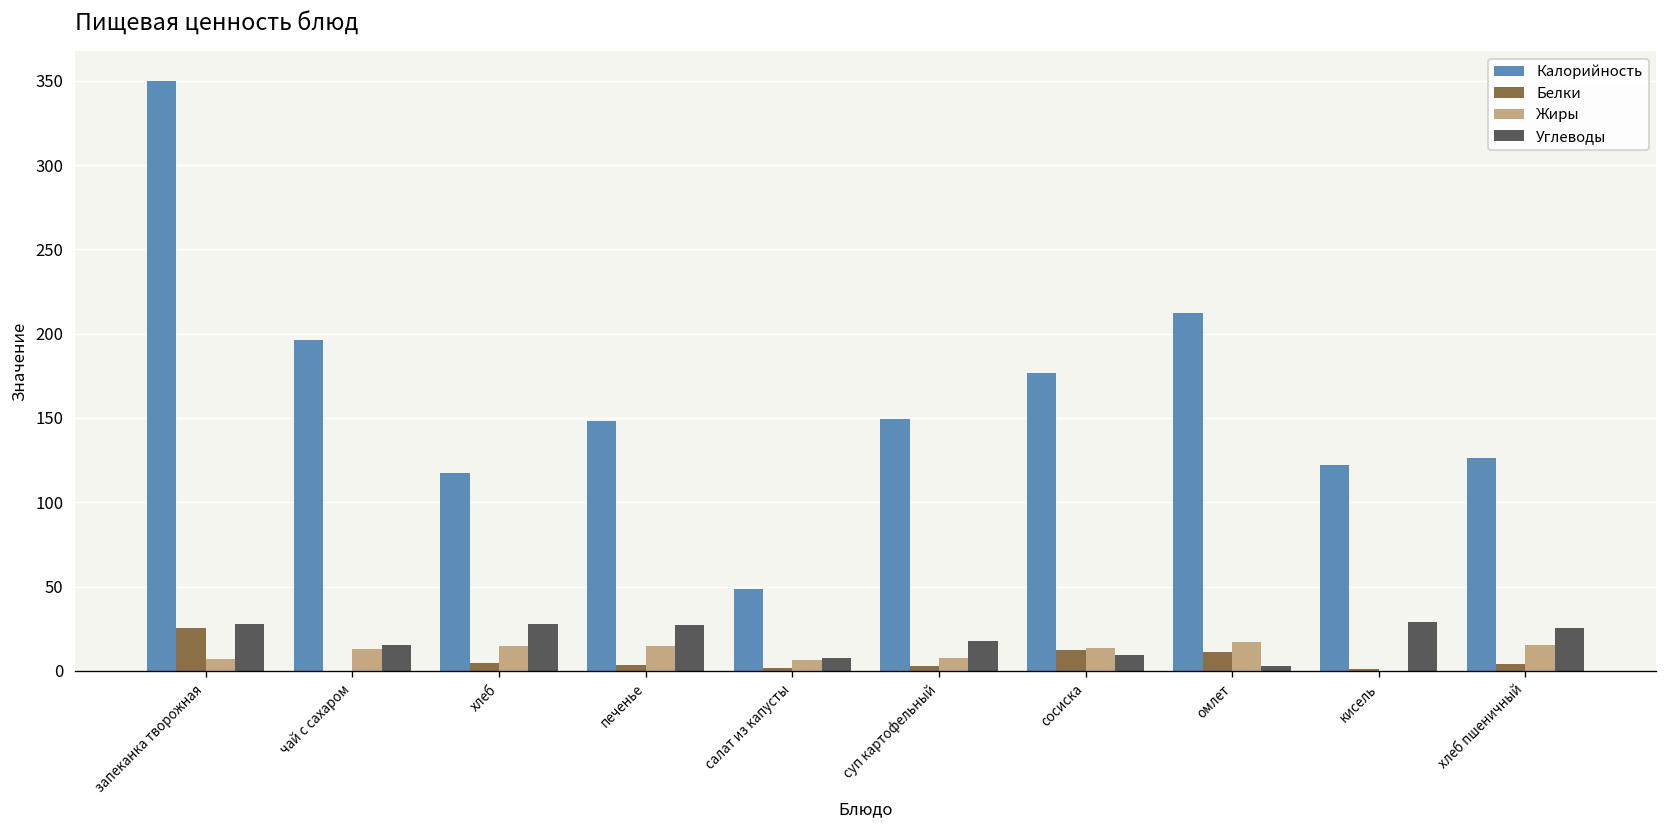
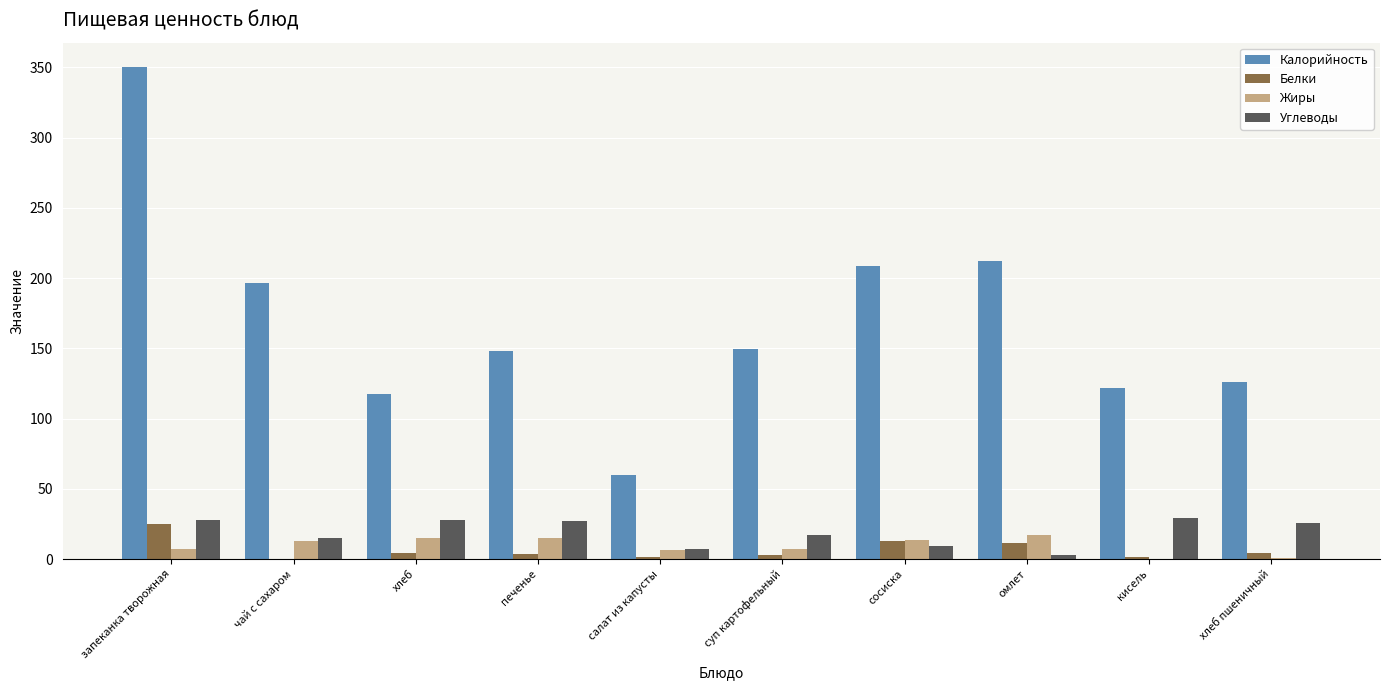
Калорийность, салат из капусты: 49 -> 60
Калорийность, сосиска: 177 -> 209
Жиры, хлеб пшеничный: 15 -> 1
